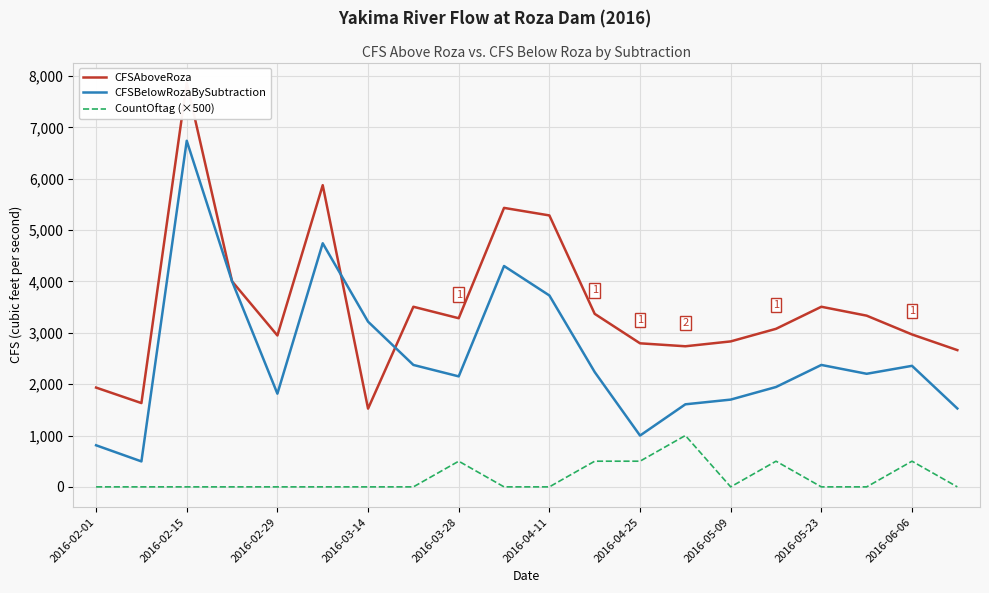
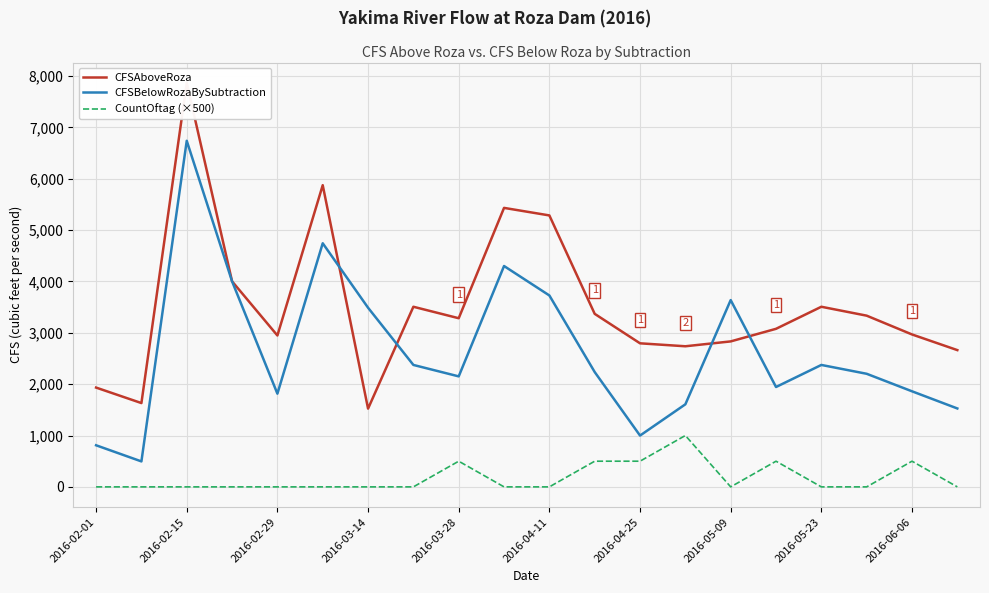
CFSBelowRozaBySubtraction, 2016-03-14: 3,200 -> 3,500
CFSBelowRozaBySubtraction, 2016-05-09: 1,700 -> 3,600
CFSBelowRozaBySubtraction, 2016-06-06: 2,400 -> 1,900
